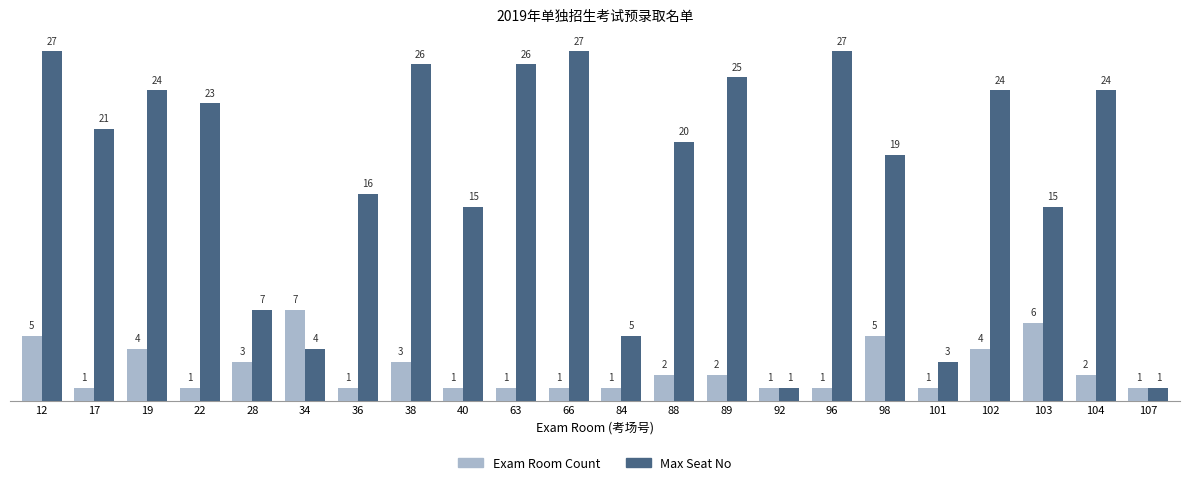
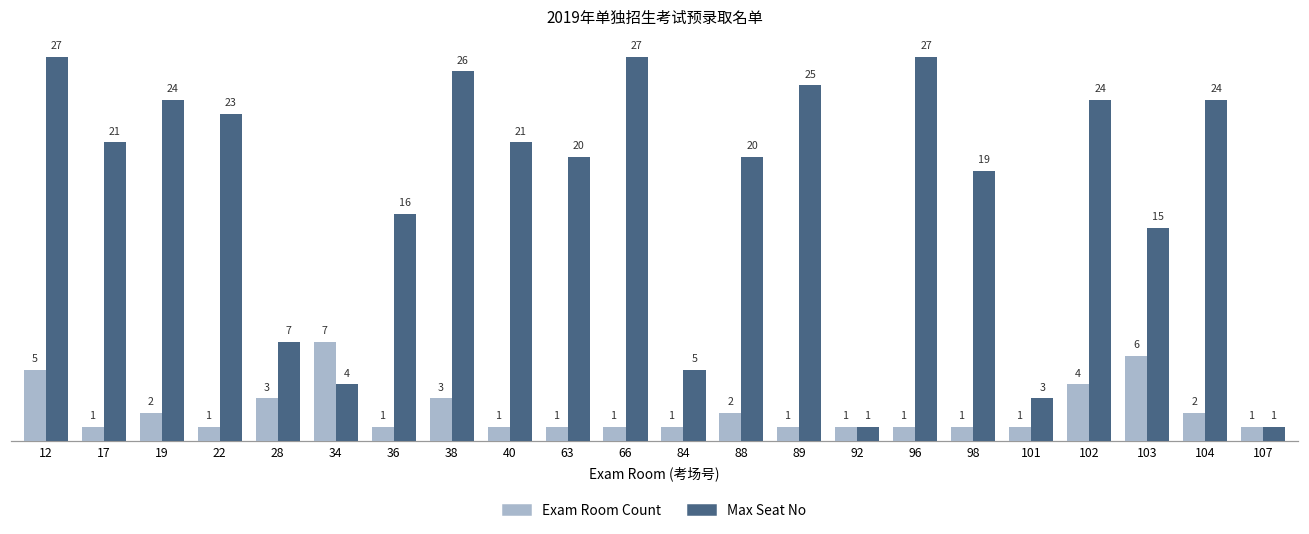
Exam Room Count, 19: 4 -> 2
Max Seat No, 40: 15 -> 21
Max Seat No, 63: 26 -> 20
Exam Room Count, 89: 2 -> 1
Exam Room Count, 98: 5 -> 1
